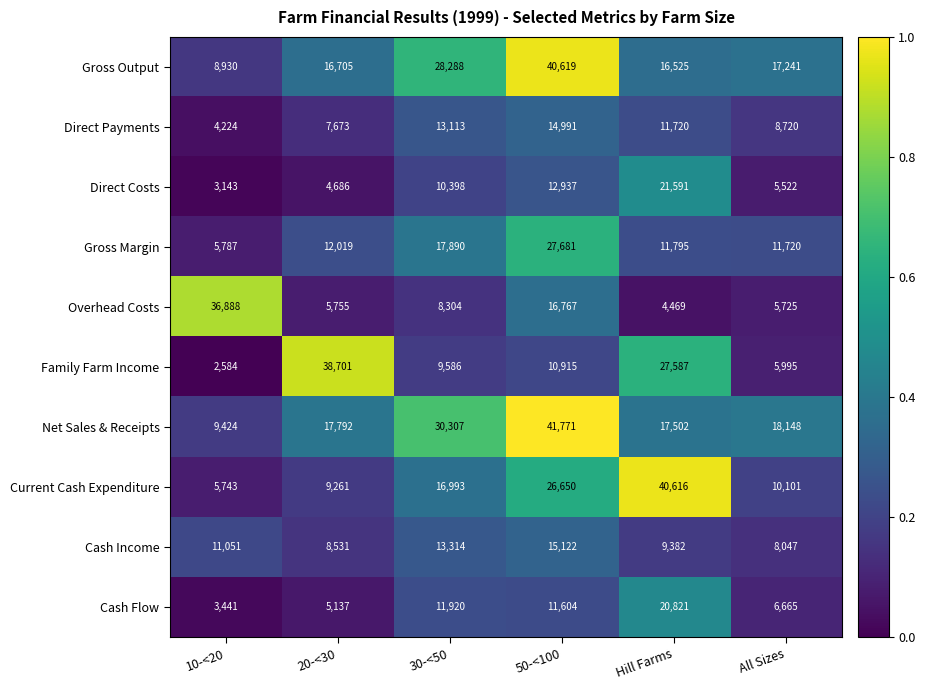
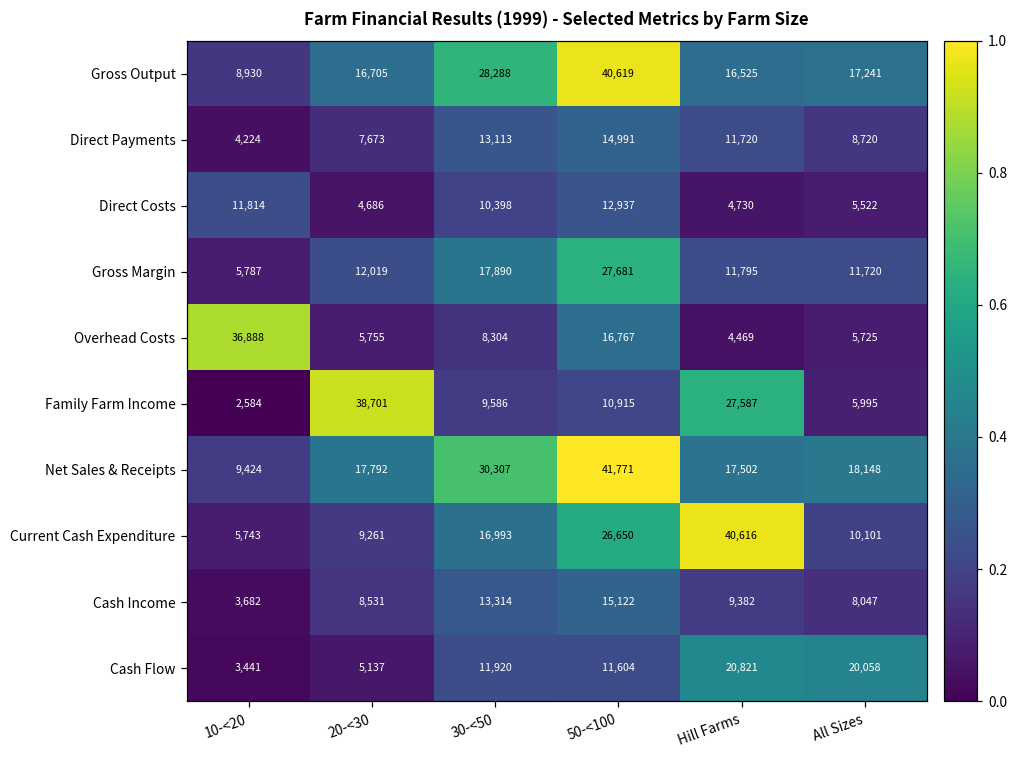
Direct Costs, 10-<20: 3,143 -> 11,814
Direct Costs, Hill Farms: 21,591 -> 4,730
Cash Income, 10-<20: 11,051 -> 3,682
Cash Flow, All Sizes: 6,665 -> 20,058
